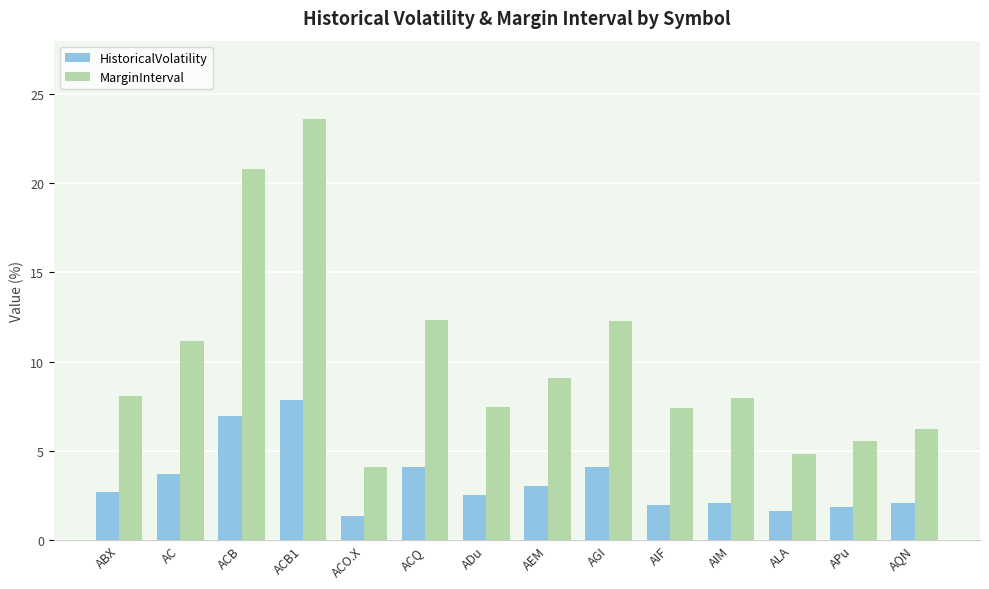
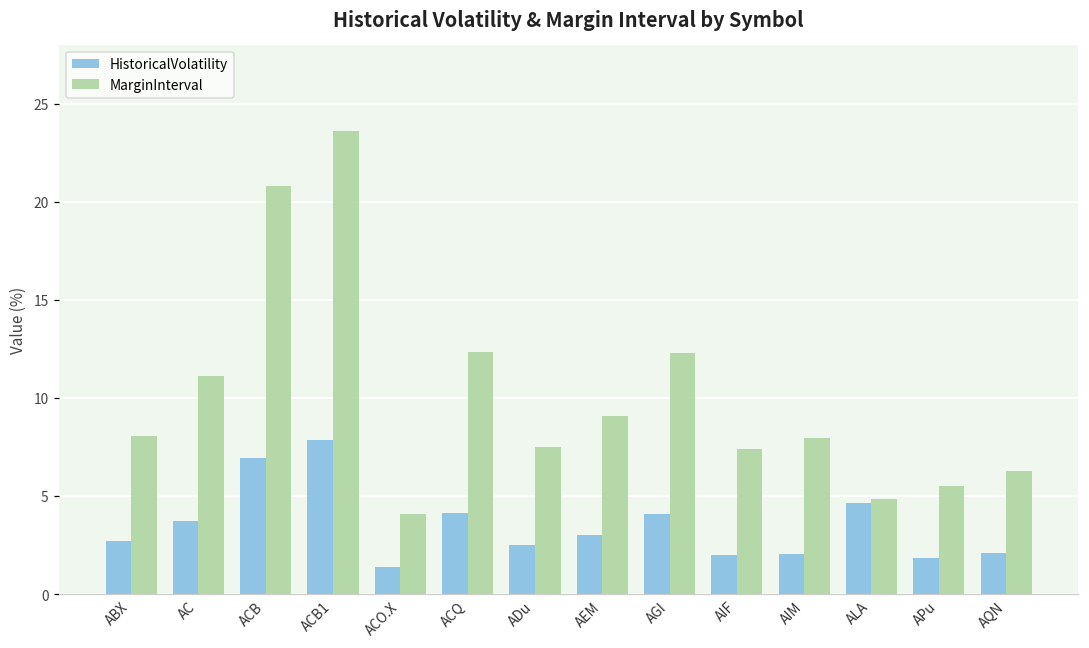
HistoricalVolatility, ALA: 1.6 -> 4.7
